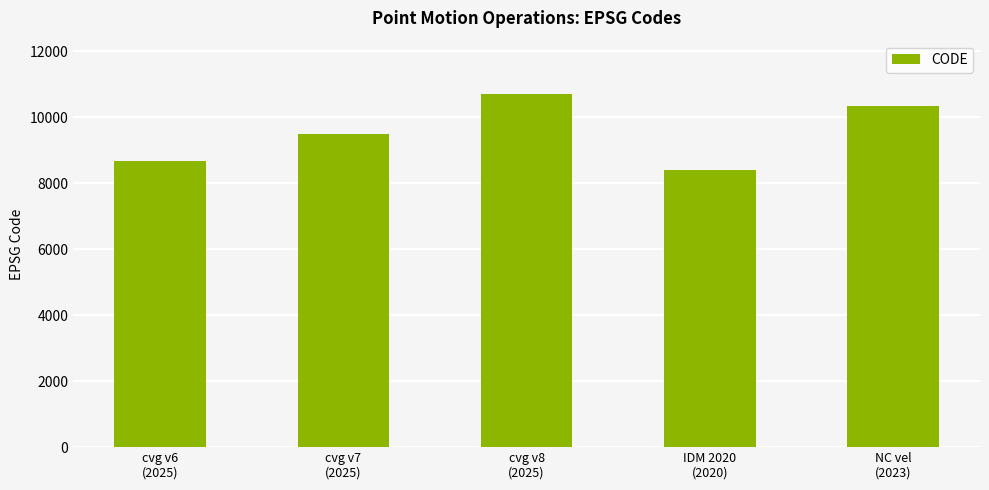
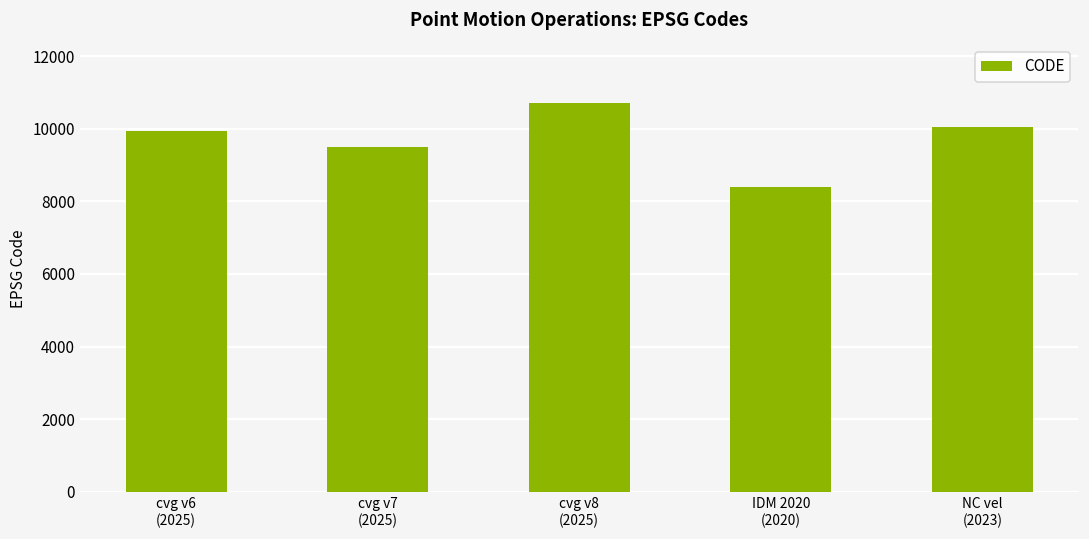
cvg v6 (2025): 8700 -> 9900
NC vel (2023): 10300 -> 10100
